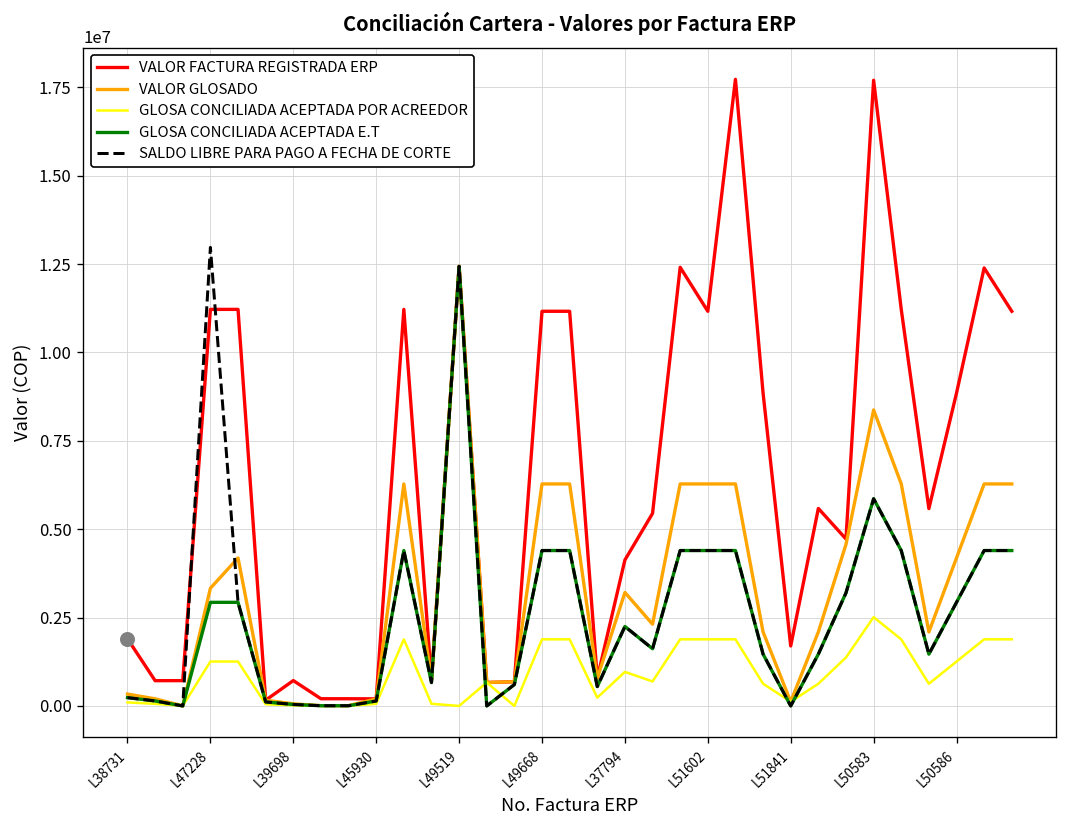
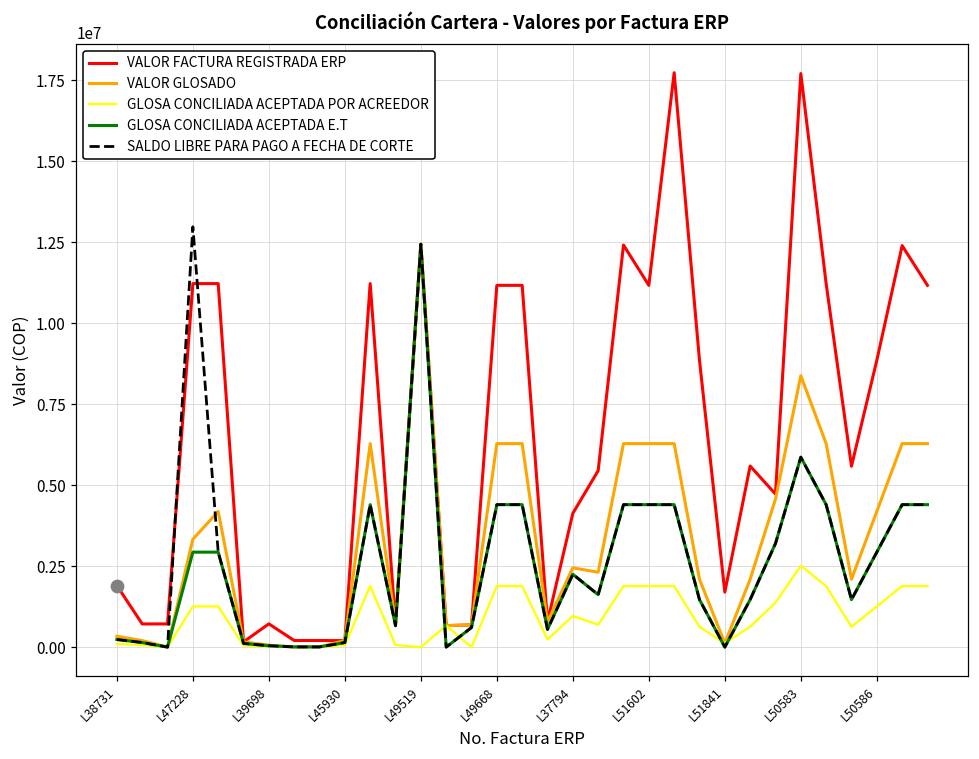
VALOR GLOSADO, L37794: 3200000 -> 2400000
